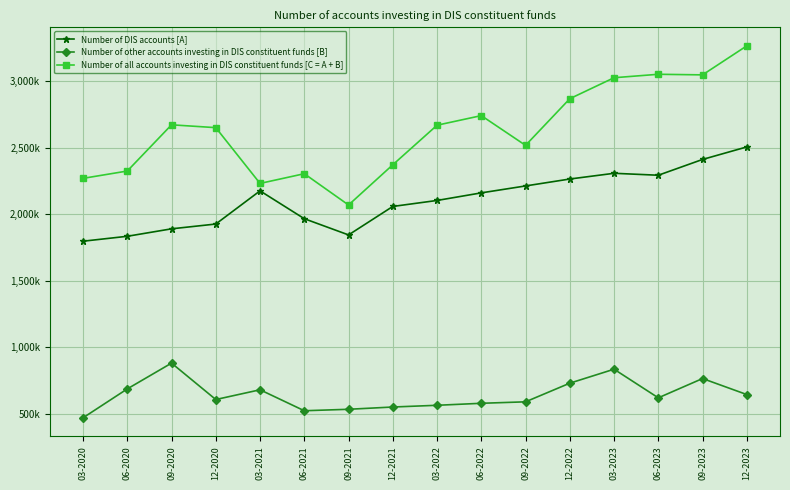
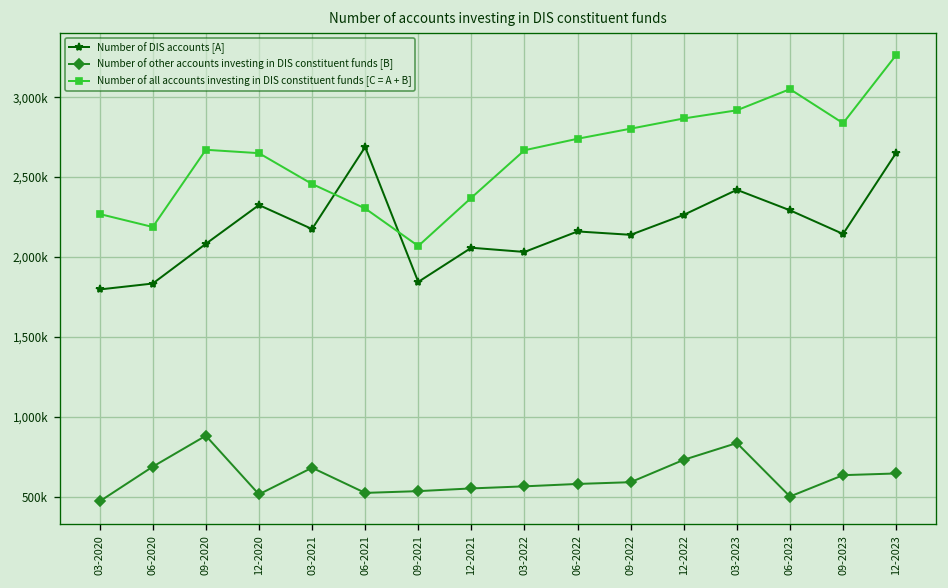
Number of all accounts investing in DIS constituent funds [C = A + B], 06-2020: 2,320,000 -> 2,190,000
Number of DIS accounts [A], 09-2020: 1,890,000 -> 2,080,000
Number of DIS accounts [A], 12-2020: 1,930,000 -> 2,330,000
Number of other accounts investing in DIS constituent funds [B], 12-2020: 610,000 -> 520,000
Number of all accounts investing in DIS constituent funds [C = A + B], 03-2021: 2,230,000 -> 2,460,000
Number of DIS accounts [A], 06-2021: 1,970,000 -> 2,690,000
Number of DIS accounts [A], 03-2022: 2,100,000 -> 2,030,000
Number of DIS accounts [A], 09-2022: 2,210,000 -> 2,140,000
Number of all accounts investing in DIS constituent funds [C = A + B], 09-2022: 2,520,000 -> 2,800,000
Number of DIS accounts [A], 03-2023: 2,310,000 -> 2,420,000
Number of all accounts investing in DIS constituent funds [C = A + B], 03-2023: 3,020,000 -> 2,920,000
Number of other accounts investing in DIS constituent funds [B], 06-2023: 620,000 -> 500,000
Number of DIS accounts [A], 09-2023: 2,410,000 -> 2,140,000
Number of other accounts investing in DIS constituent funds [B], 09-2023: 770,000 -> 640,000
Number of all accounts investing in DIS constituent funds [C = A + B], 09-2023: 3,050,000 -> 2,840,000
Number of DIS accounts [A], 12-2023: 2,510,000 -> 2,650,000
